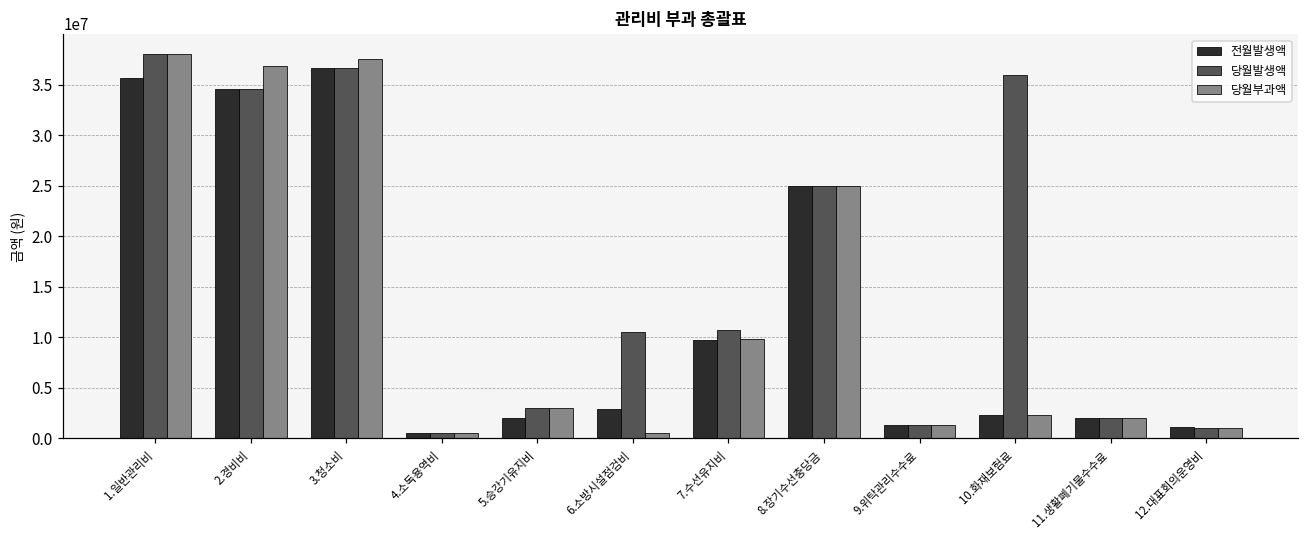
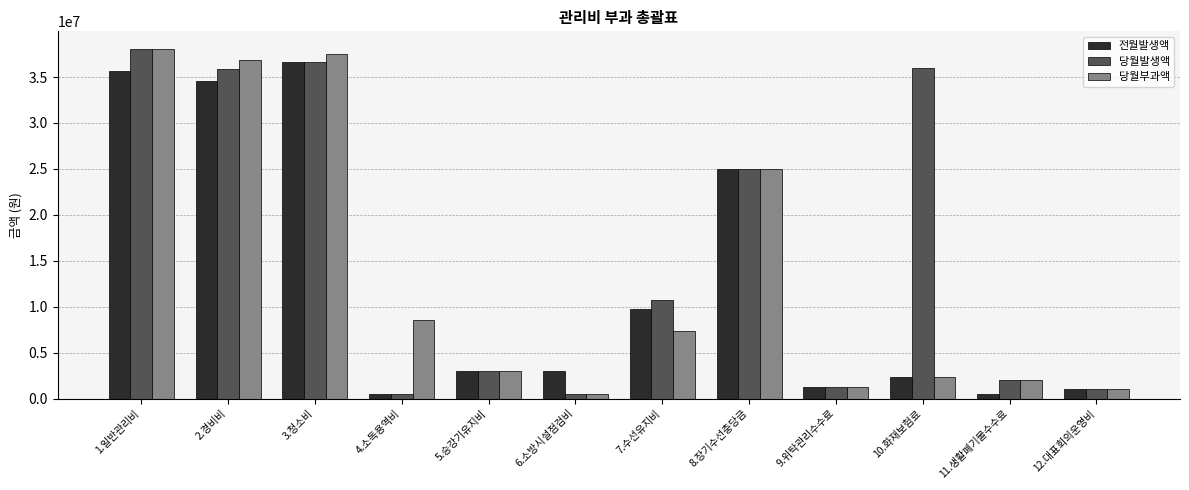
당월발생액, 2.경비비: 35000000 -> 36000000
당월부과액, 4.소독용역비: 1000000 -> 9000000
전월발생액, 5.승강기유지비: 2000000 -> 3000000
당월발생액, 6.소방시설점검비: 11000000 -> 1000000
당월부과액, 7.수선유지비: 10000000 -> 7000000
전월발생액, 11.생활폐기물수수료: 2000000 -> 1000000
